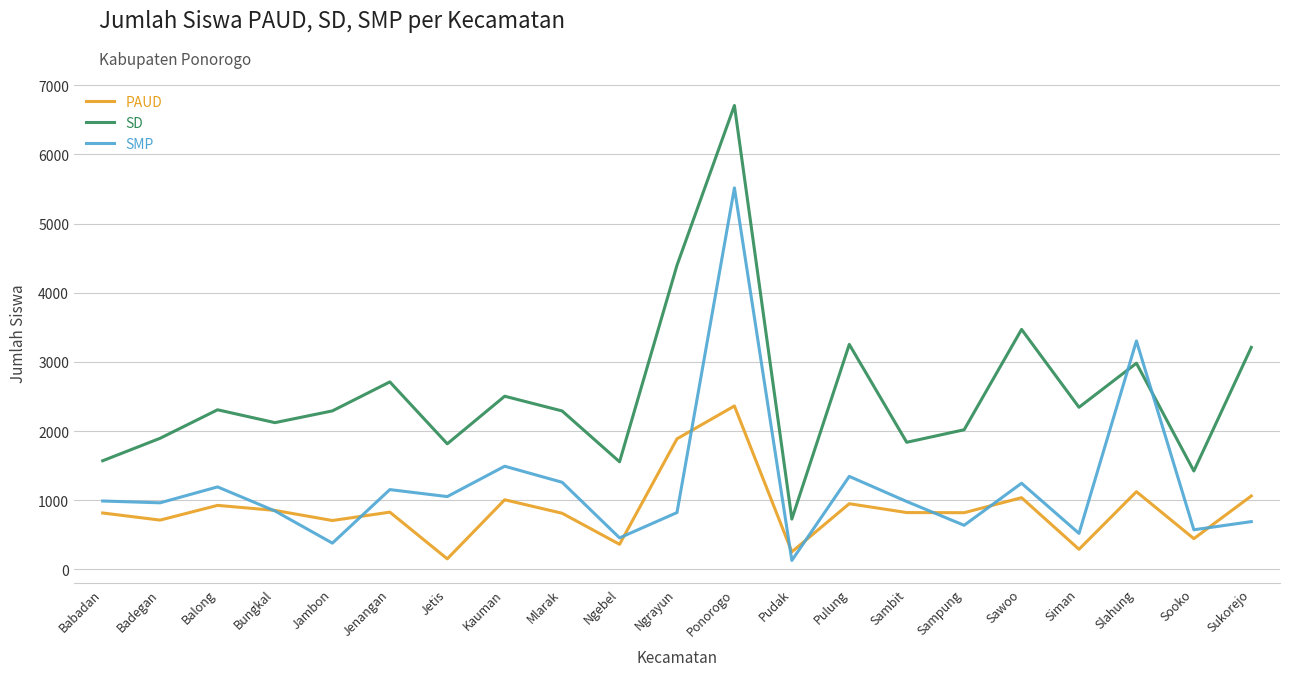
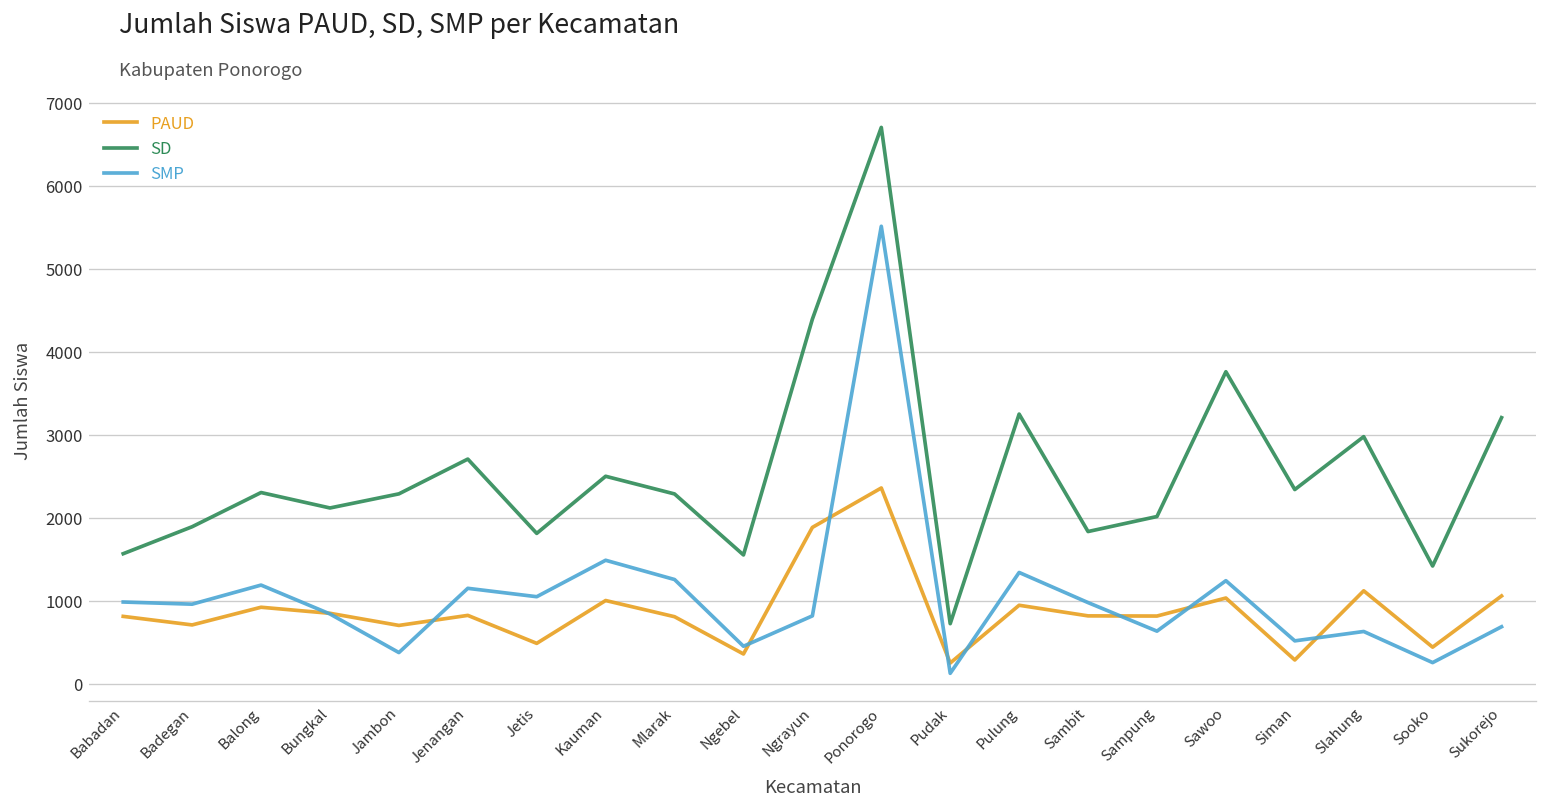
PAUD, Jetis: 200 -> 500
SD, Sawoo: 3500 -> 3800
SMP, Slahung: 3300 -> 600
SMP, Sooko: 600 -> 300
